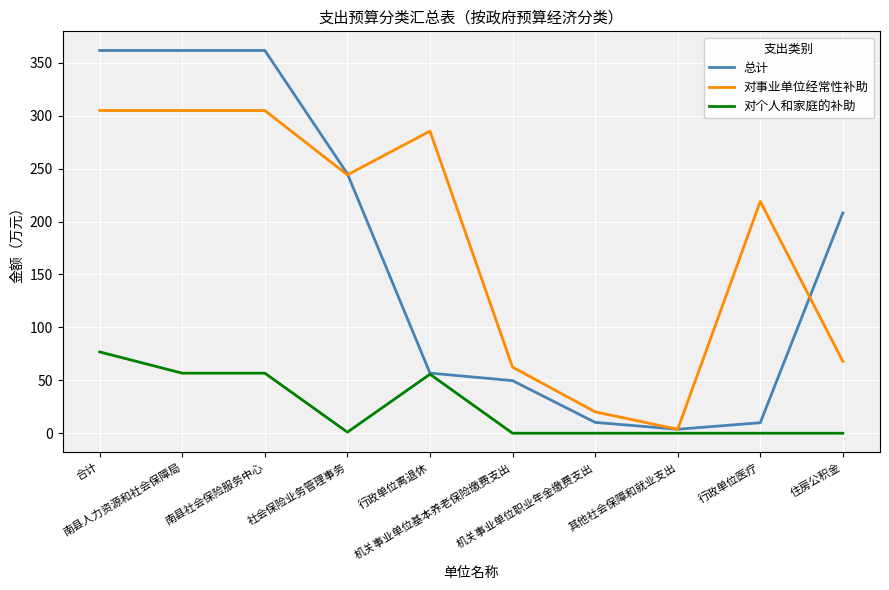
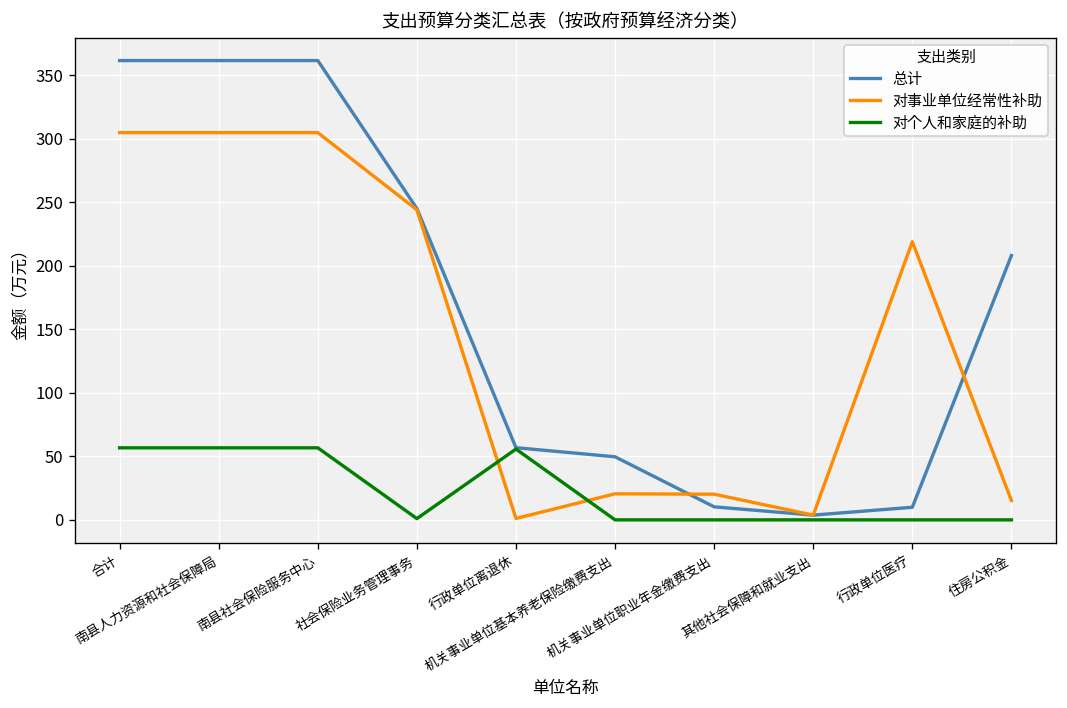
对个人和家庭的补助, 合计: 77 -> 57
对事业单位经常性补助, 行政单位离退休: 285 -> 1
对事业单位经常性补助, 机关事业单位基本养老保险缴费支出: 62 -> 21
对事业单位经常性补助, 住房公积金: 68 -> 15
